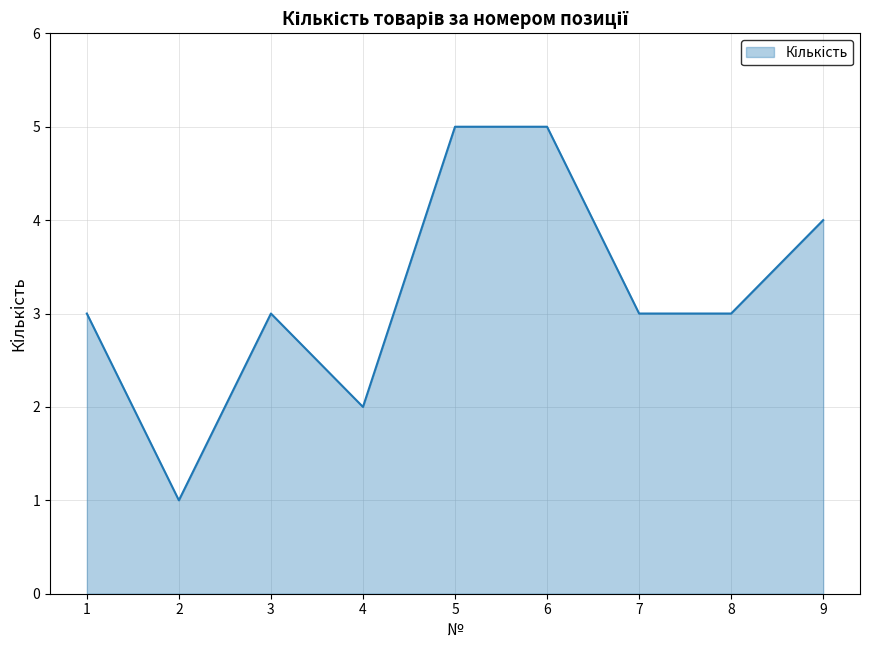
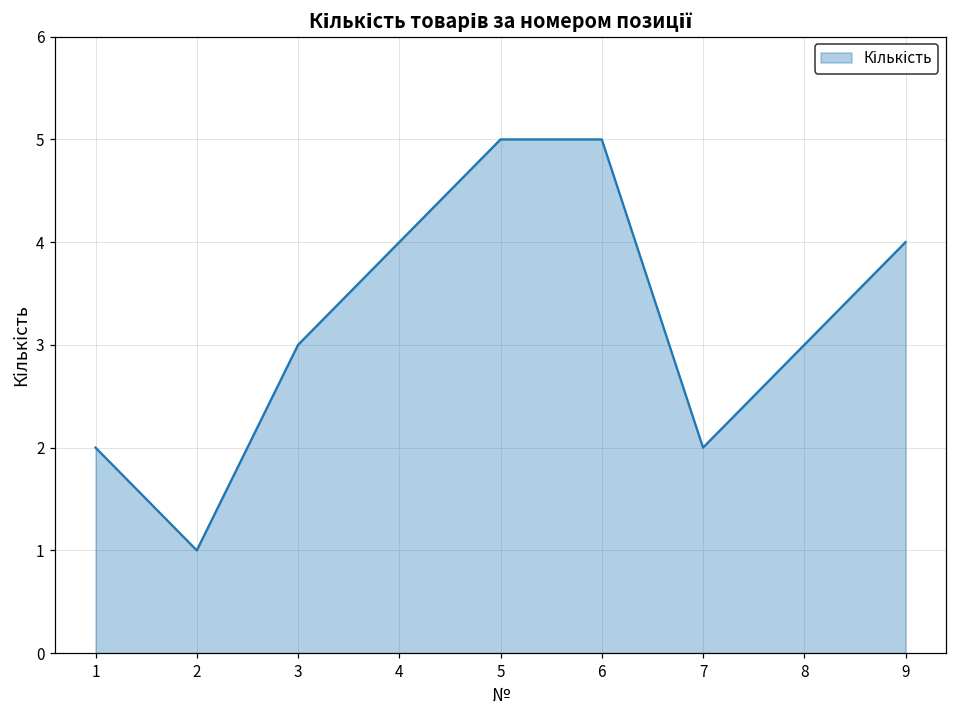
1: 3 -> 2
4: 2 -> 4
7: 3 -> 2
